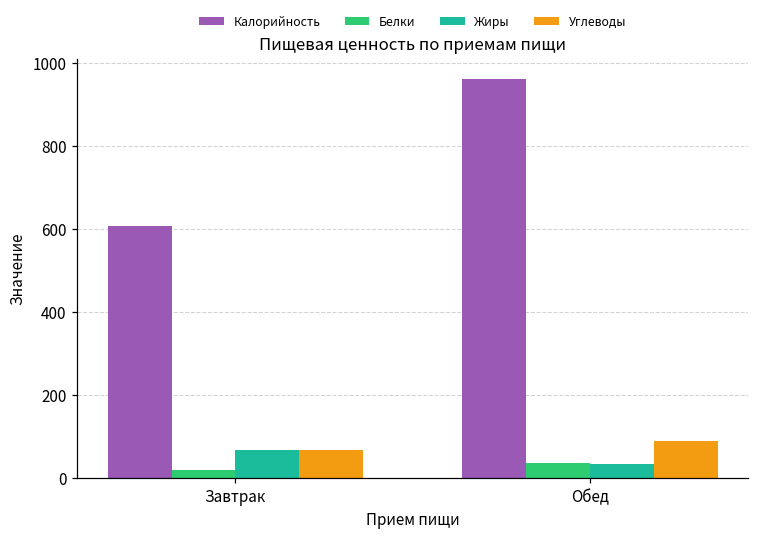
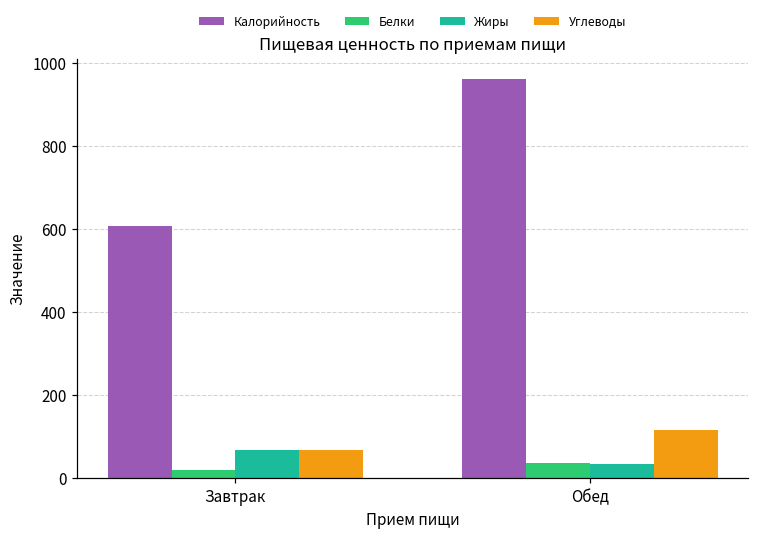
Углеводы, Обед: 90 -> 120
